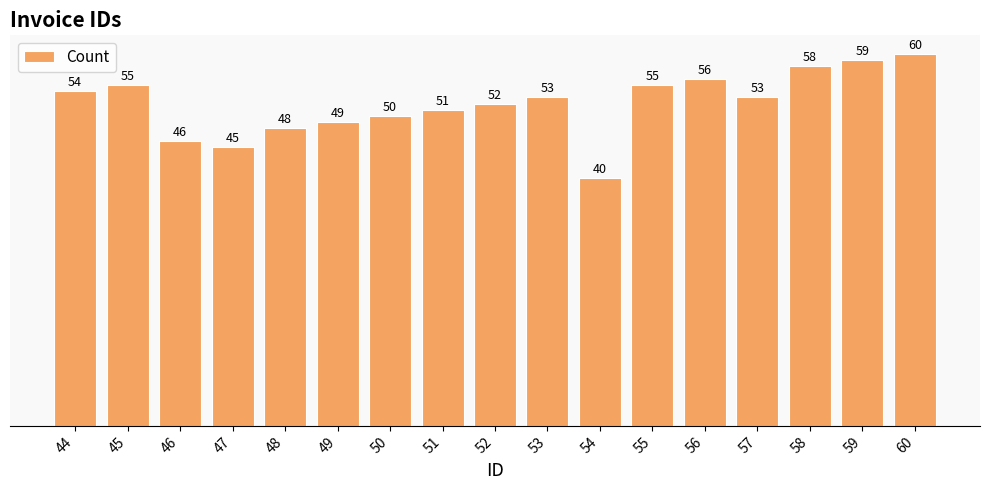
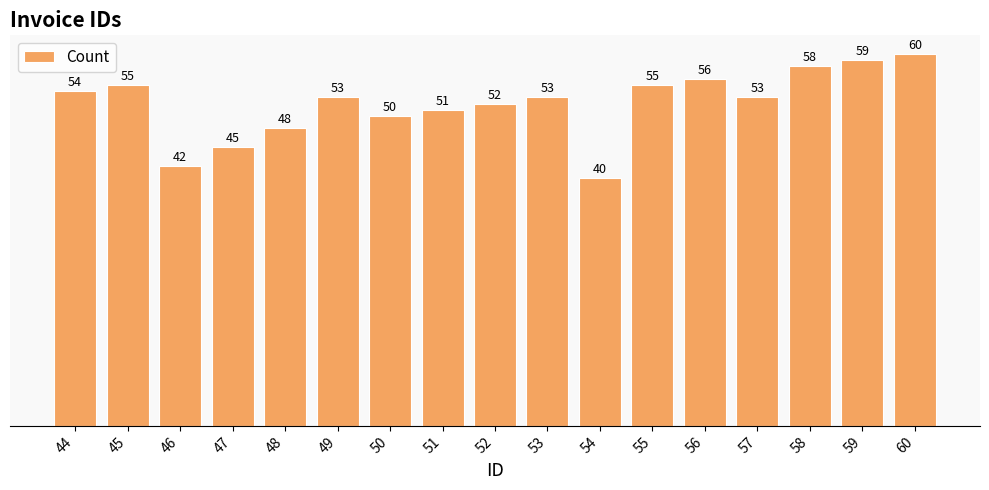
46: 46 -> 42
49: 49 -> 53
